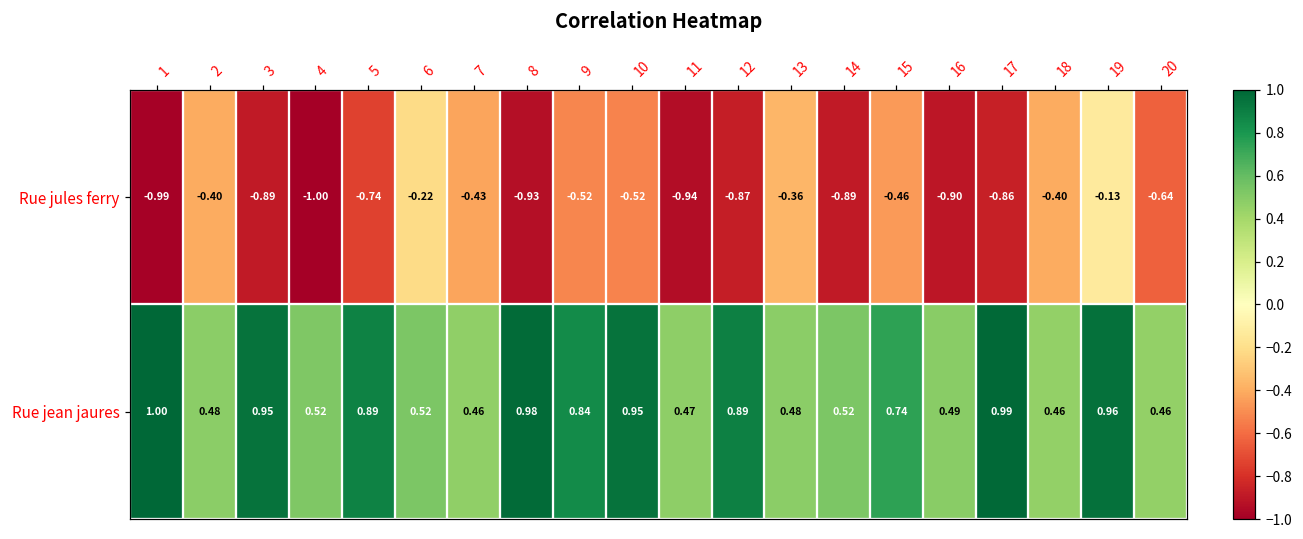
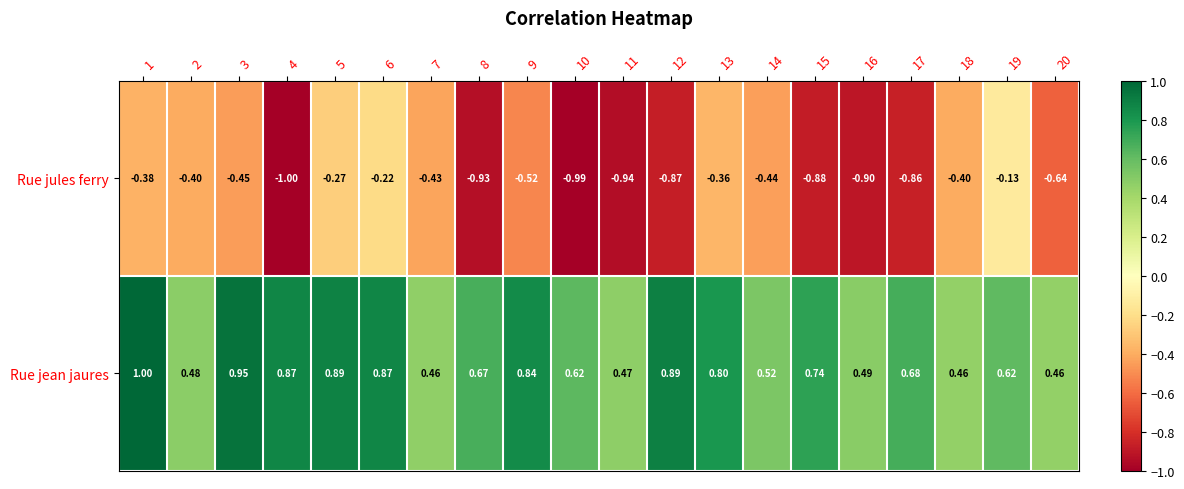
Rue jules ferry, 1: -0.99 -> -0.38
Rue jules ferry, 3: -0.89 -> -0.45
Rue jules ferry, 5: -0.74 -> -0.27
Rue jules ferry, 10: -0.52 -> -0.99
Rue jules ferry, 14: -0.89 -> -0.44
Rue jules ferry, 15: -0.46 -> -0.88
Rue jean jaures, 4: 0.52 -> 0.87
Rue jean jaures, 6: 0.52 -> 0.87
Rue jean jaures, 8: 0.98 -> 0.67
Rue jean jaures, 10: 0.95 -> 0.62
Rue jean jaures, 13: 0.48 -> 0.80
Rue jean jaures, 17: 0.99 -> 0.68
Rue jean jaures, 19: 0.96 -> 0.62
